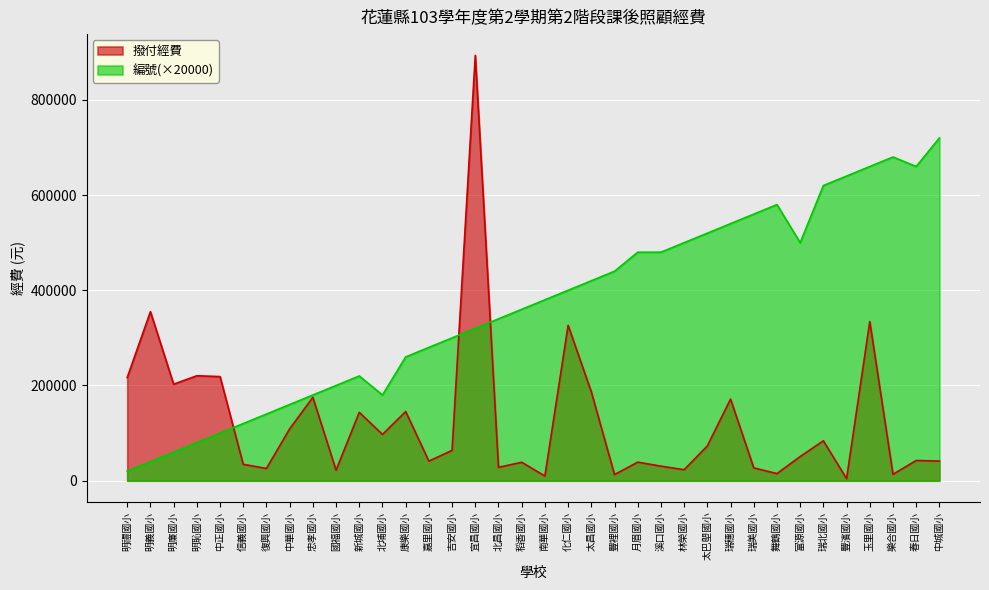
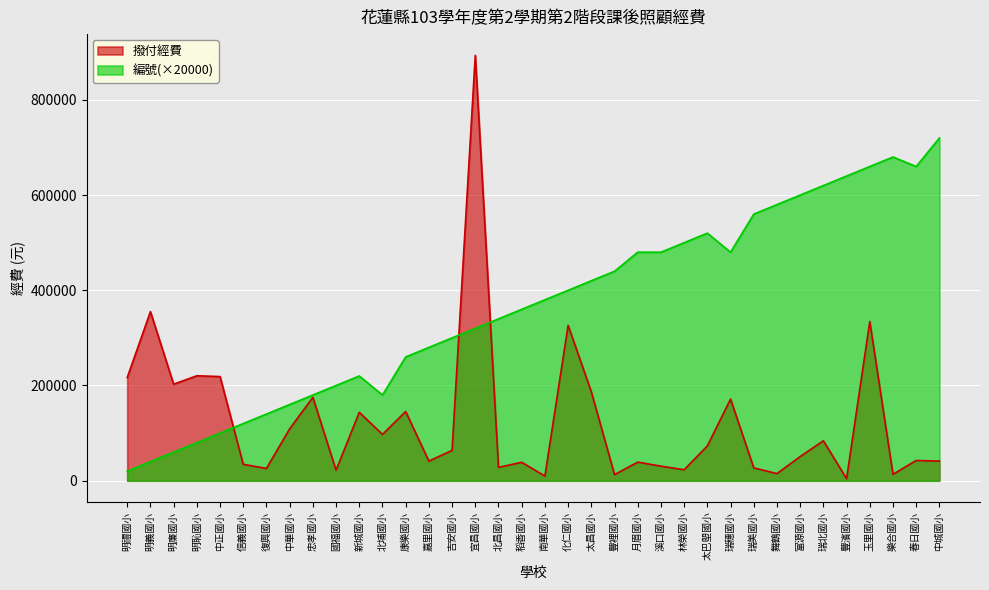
編號(×20000), 瑞穗國小: 540000 -> 480000
編號(×20000), 富源國小: 500000 -> 600000
